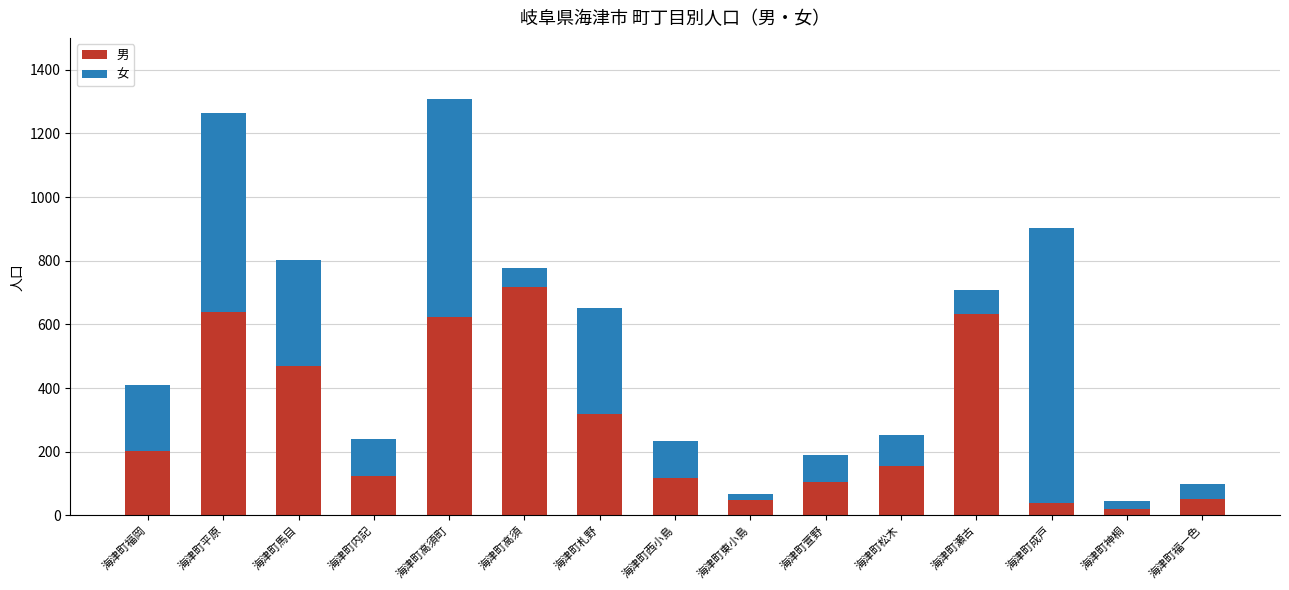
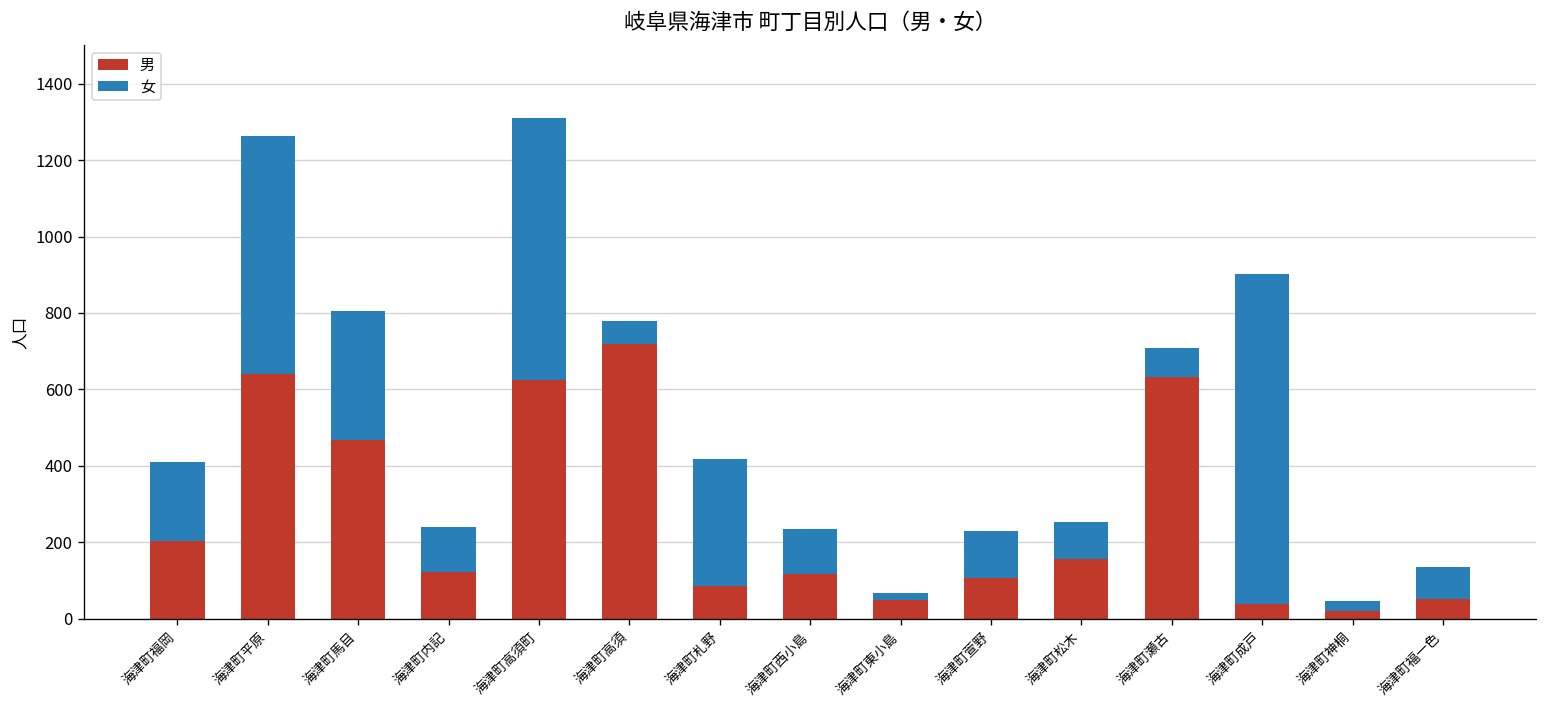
男, 海津町札野: 320 -> 90
女, 海津町萱野: 90 -> 120
女, 海津町福一色: 50 -> 90
